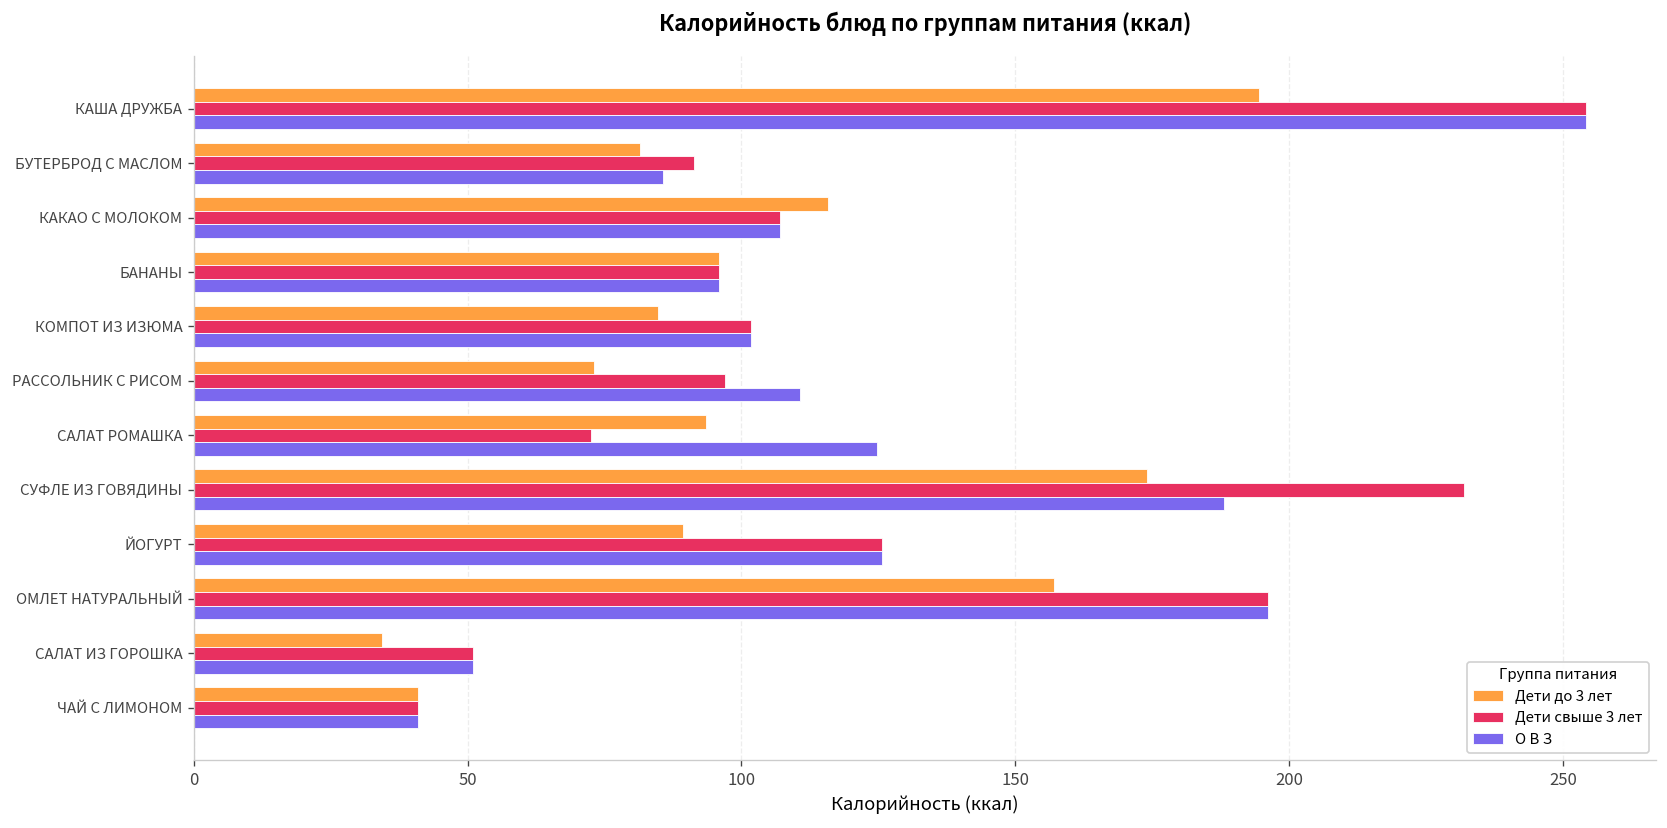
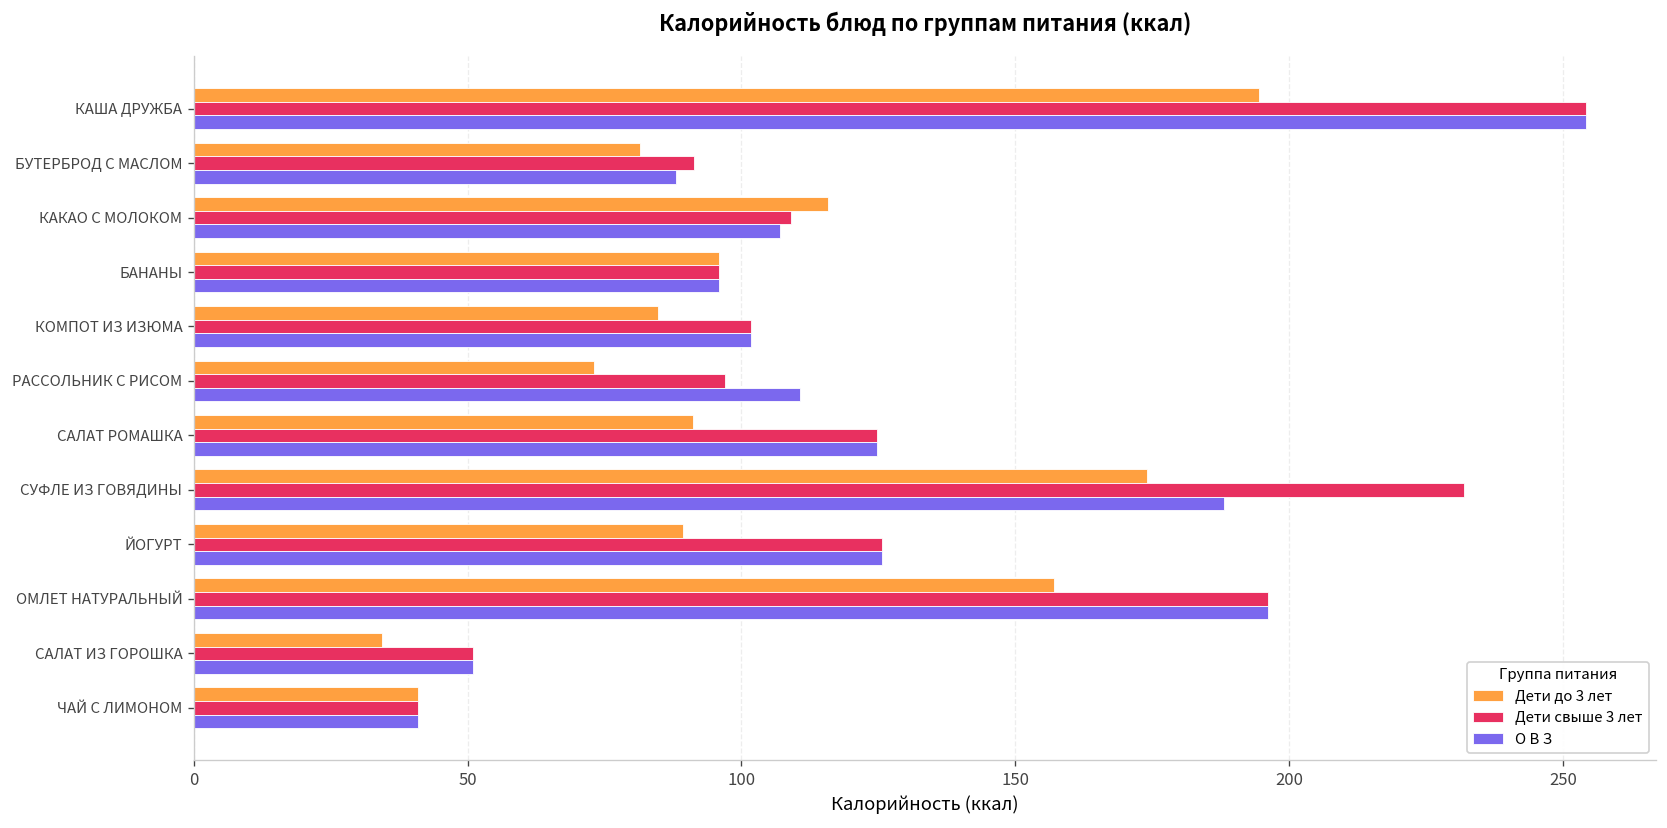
О В З, БУТЕРБРОД С МАСЛОМ: 86 -> 88
Дети свыше 3 лет, КАКАО С МОЛОКОМ: 107 -> 109
Дети до 3 лет, САЛАТ РОМАШКА: 94 -> 91
Дети свыше 3 лет, САЛАТ РОМАШКА: 73 -> 125
